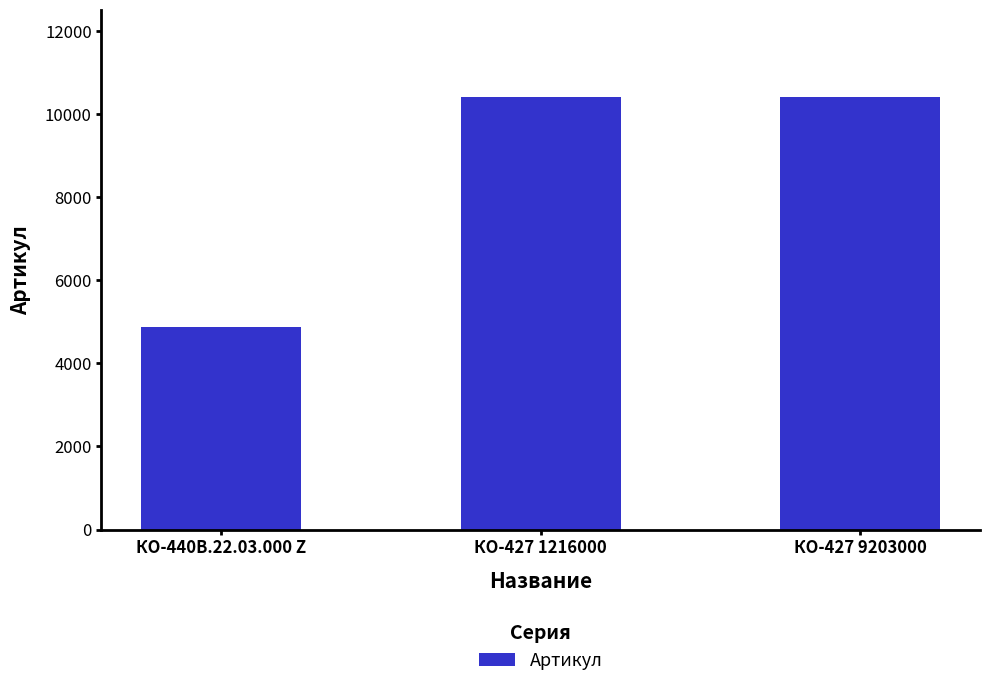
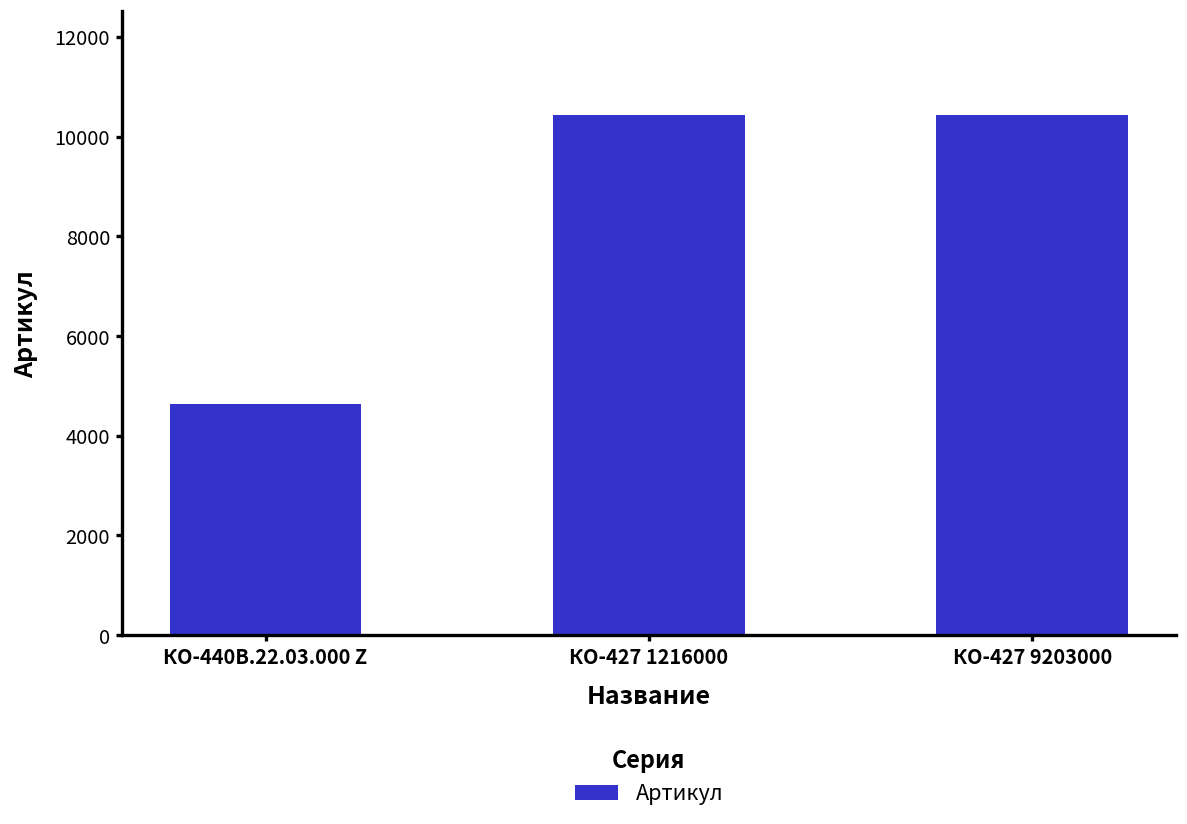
КО-440В.22.03.000 Z: 4900 -> 4600
